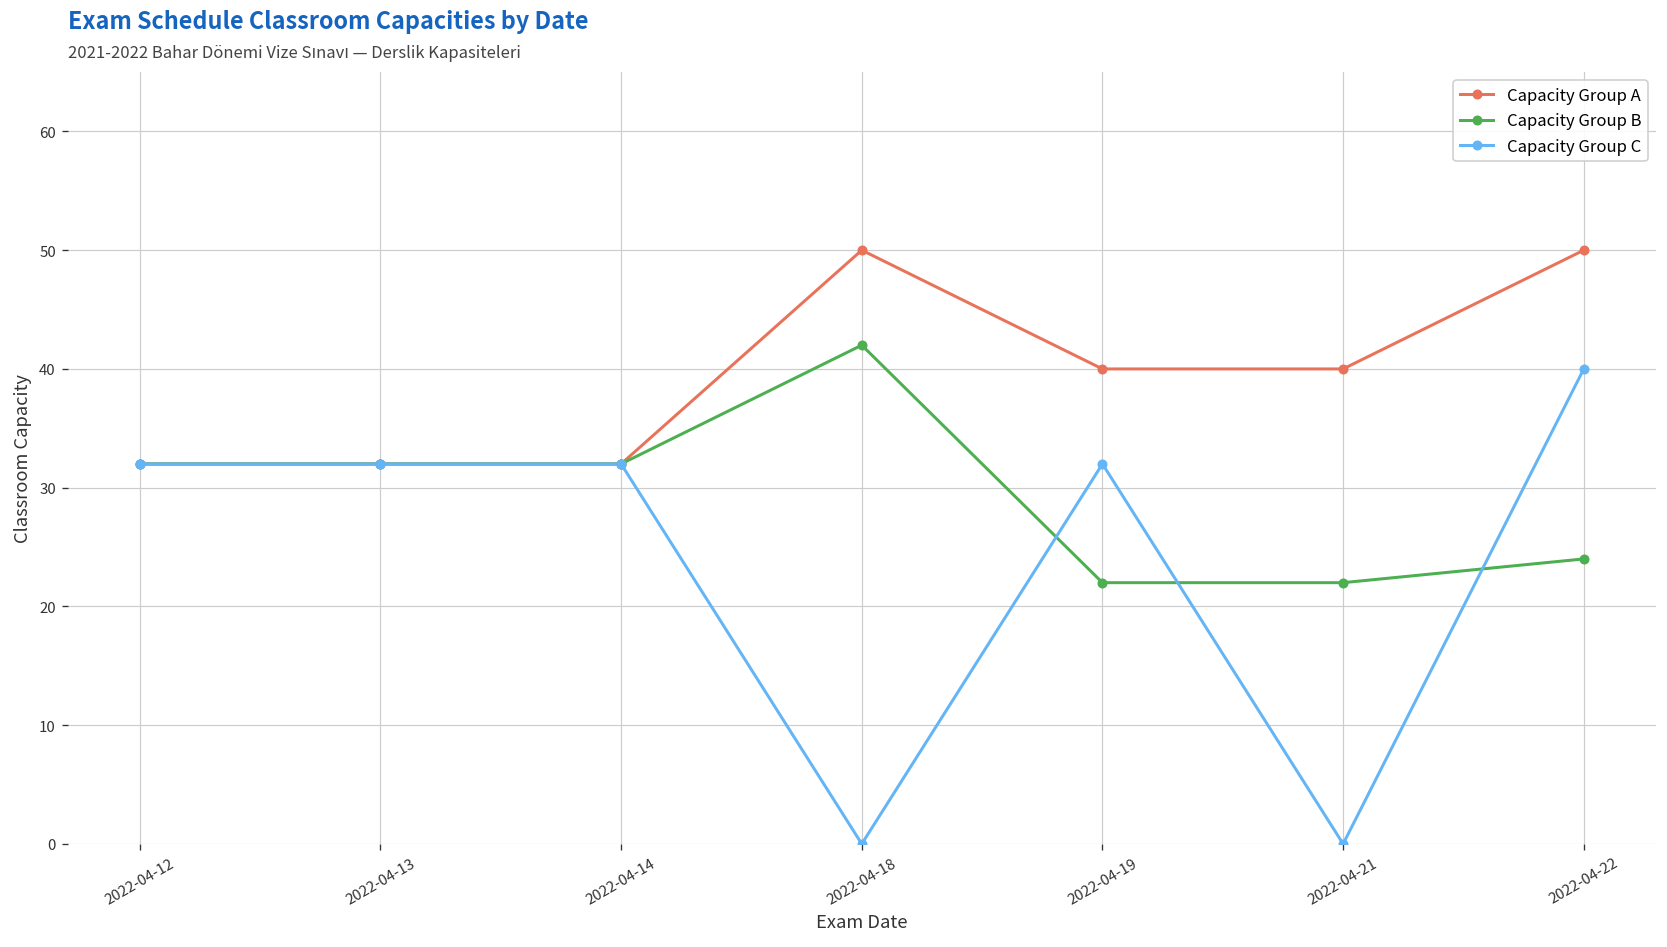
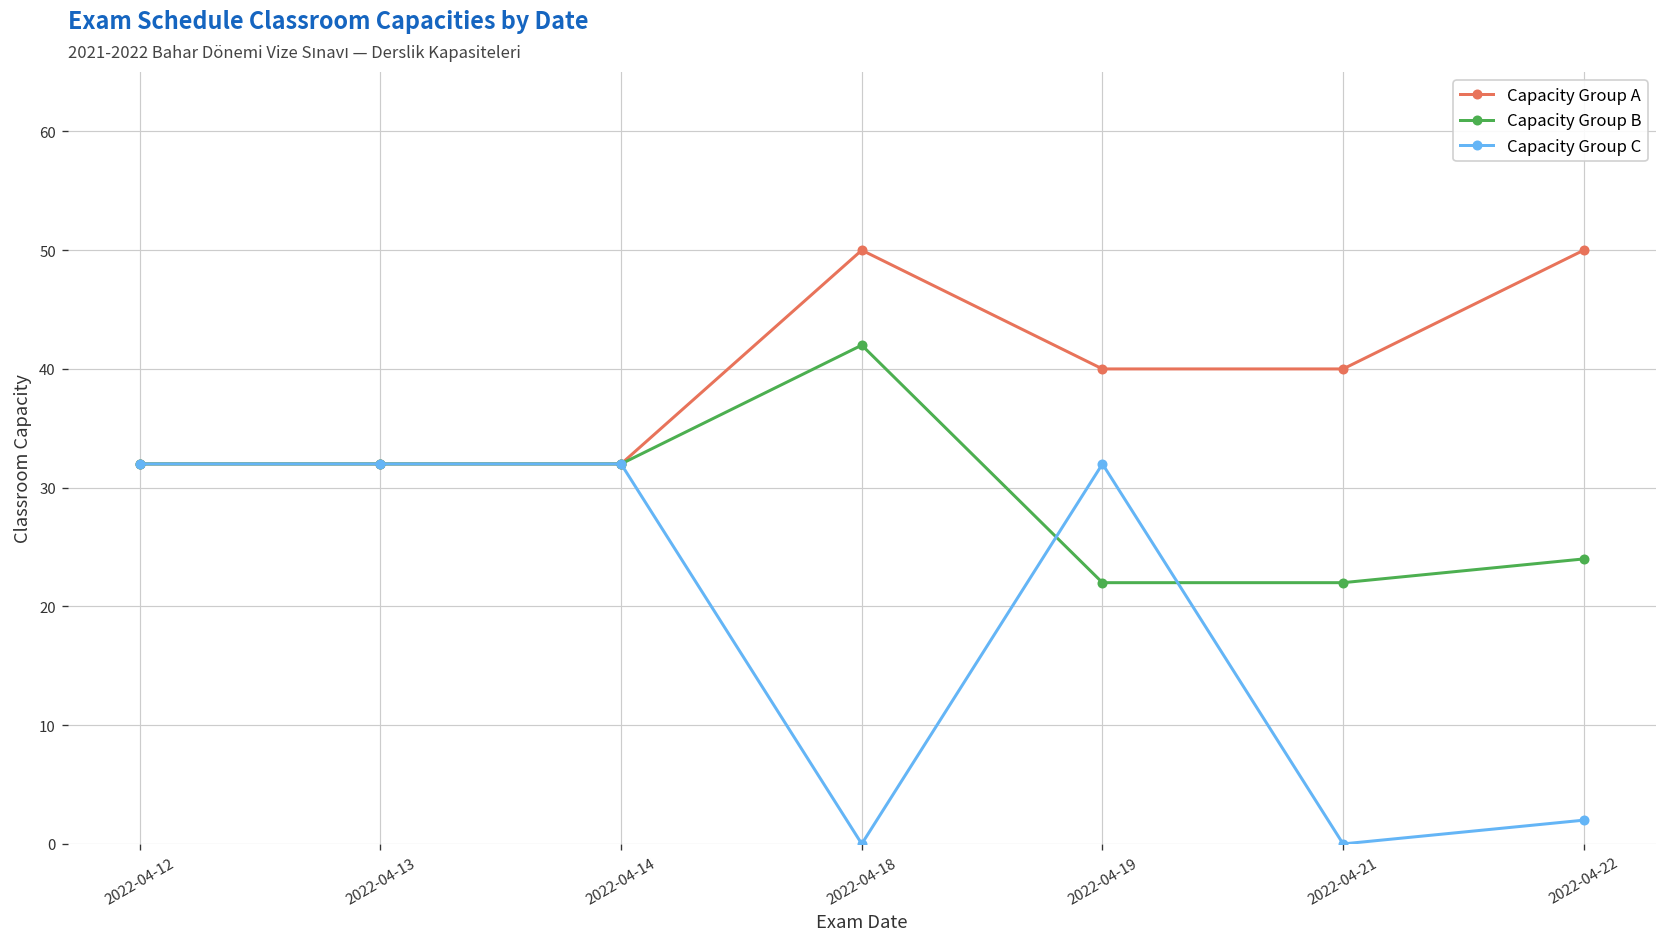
Capacity Group C, 2022-04-22: 40 -> 2
